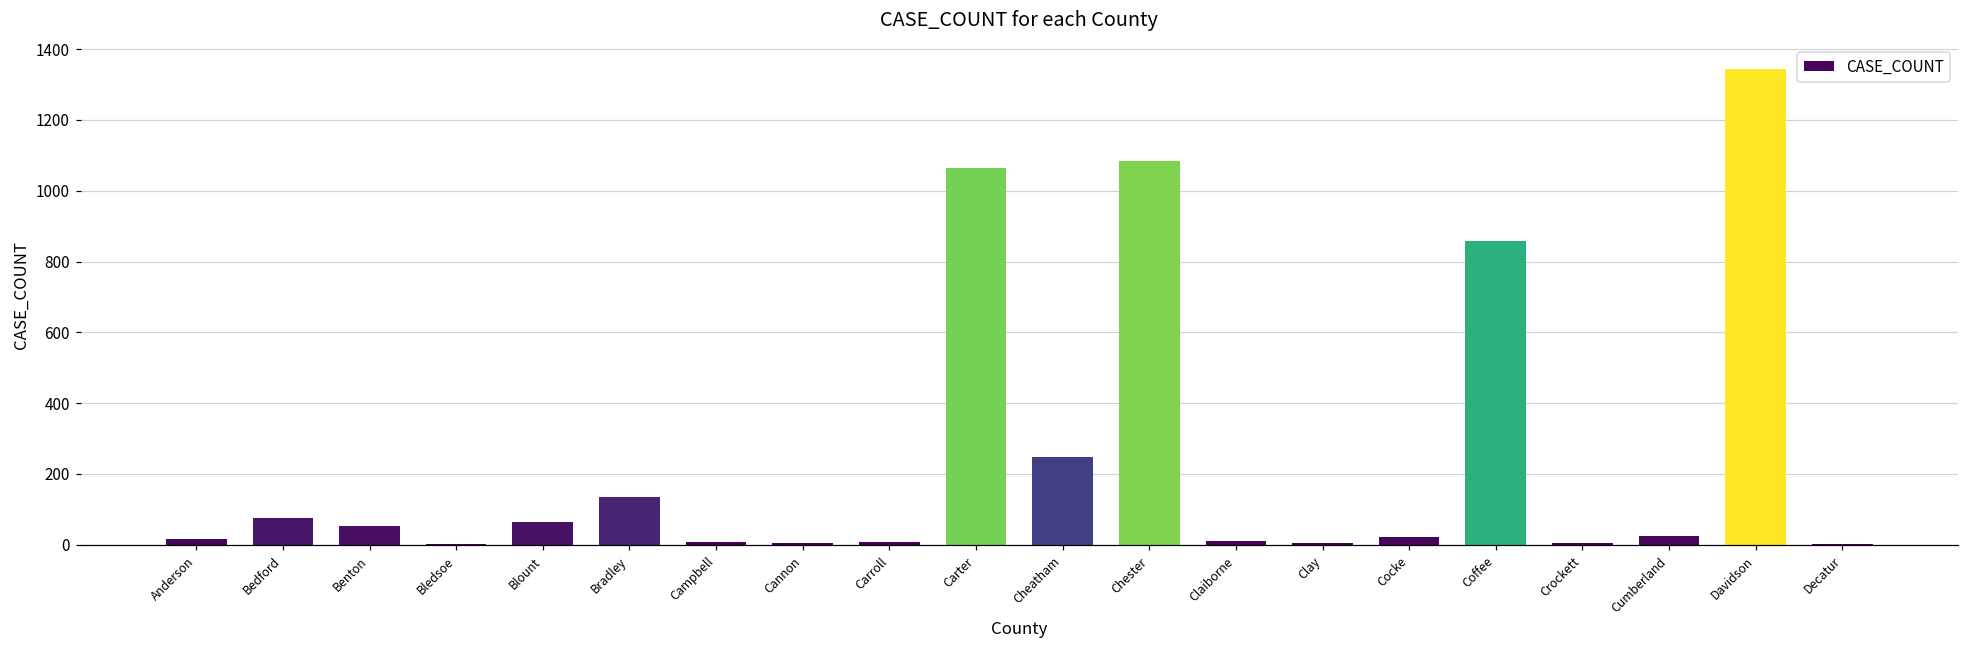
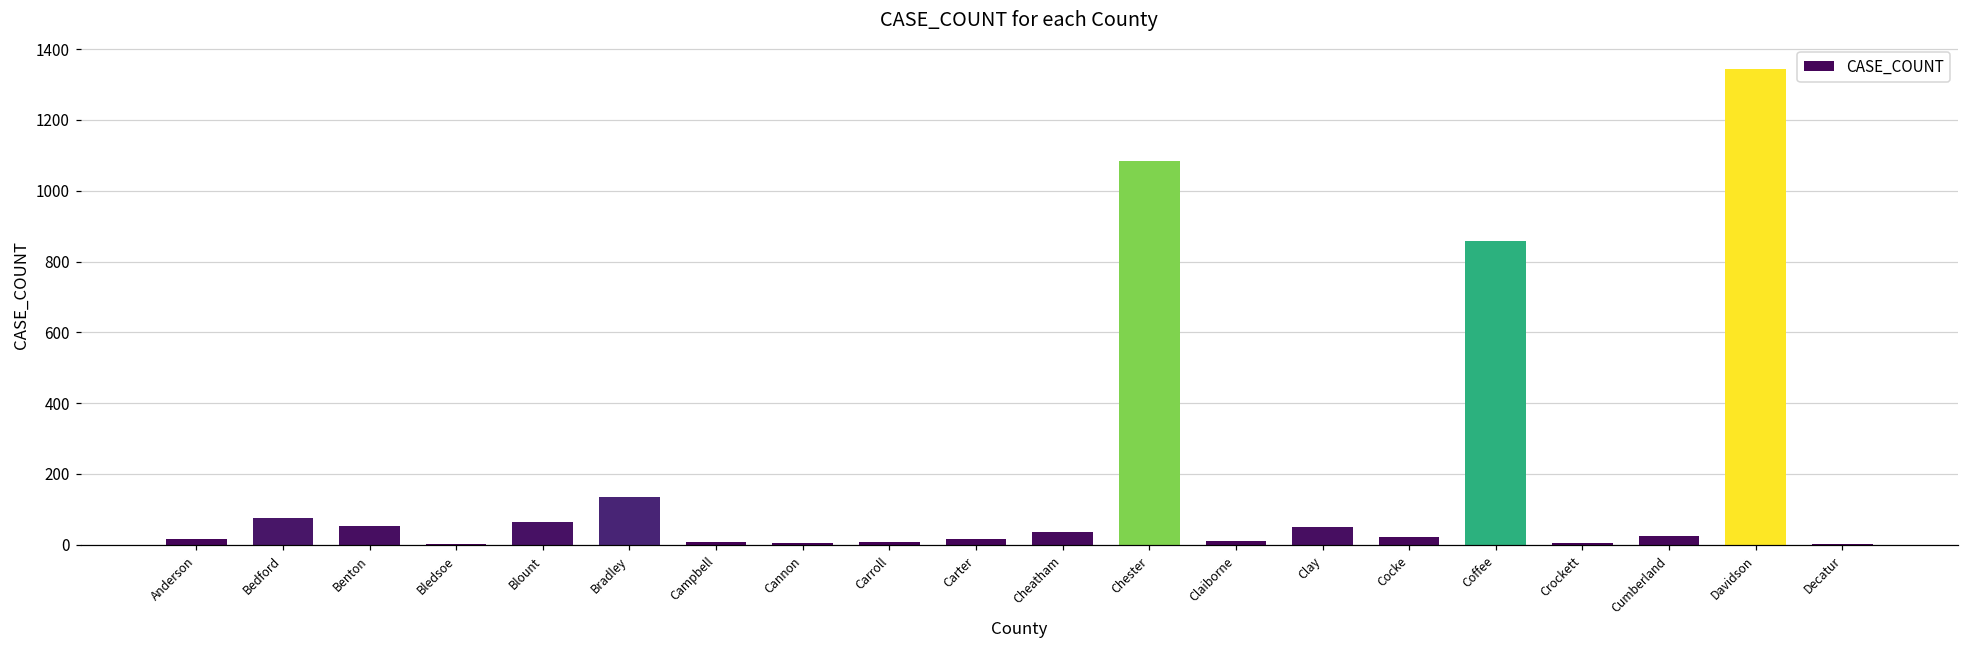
Carter: 1060 -> 20
Cheatham: 250 -> 40
Clay: 10 -> 50
